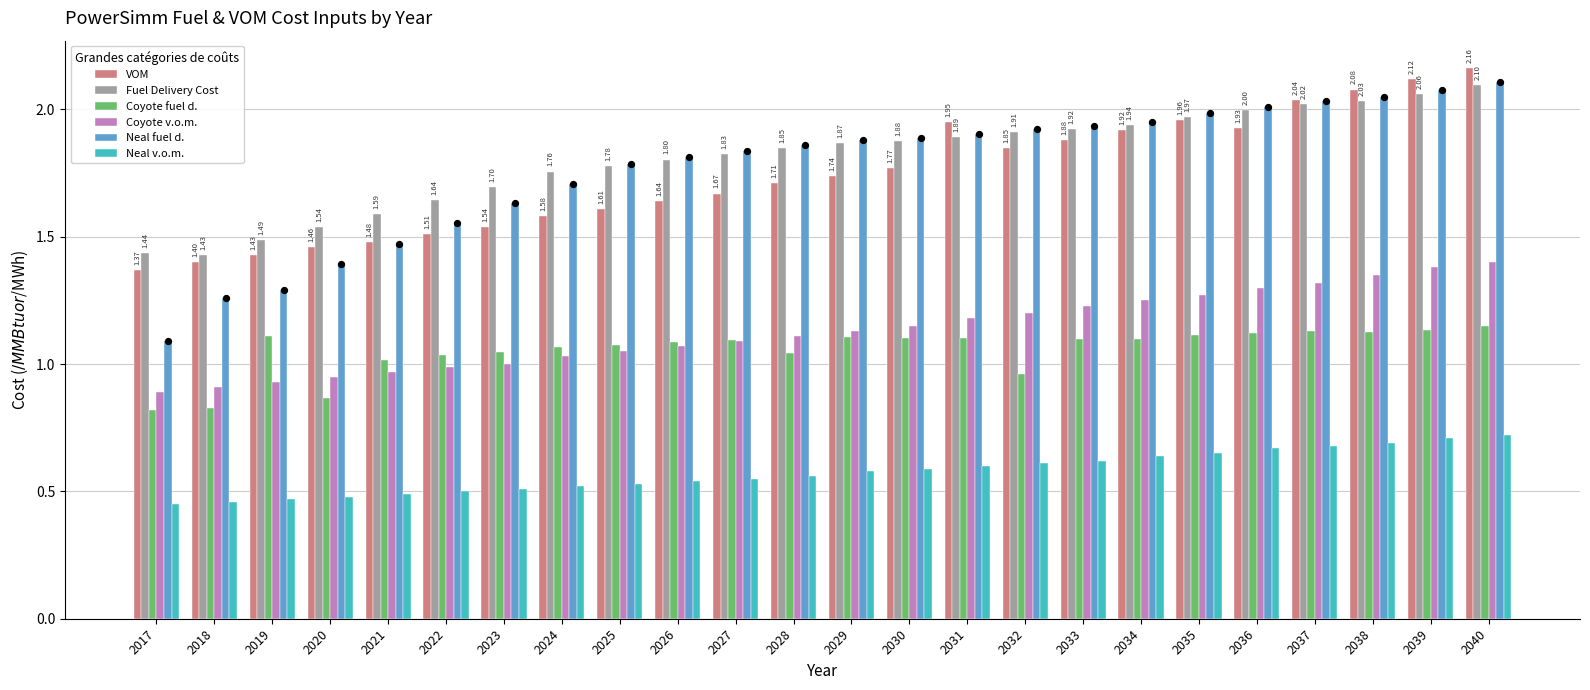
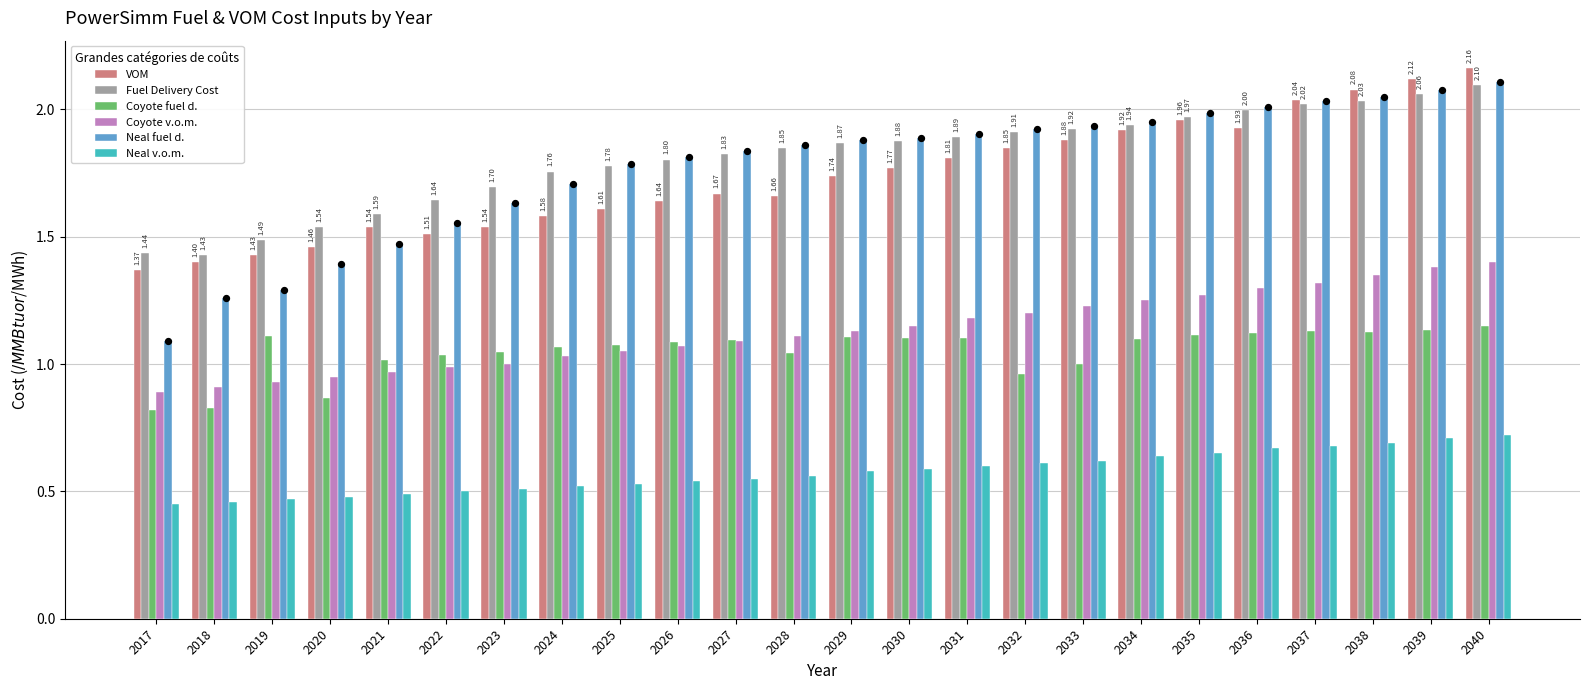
VOM, 2021: 1.48 -> 1.54
VOM, 2028: 1.71 -> 1.66
VOM, 2031: 1.95 -> 1.81
Coyote fuel d., 2033: 1.10 -> 1.00
